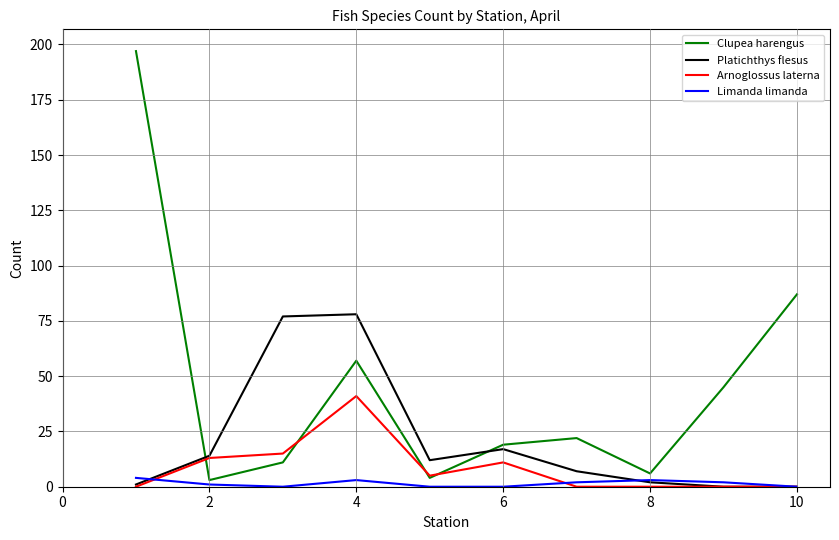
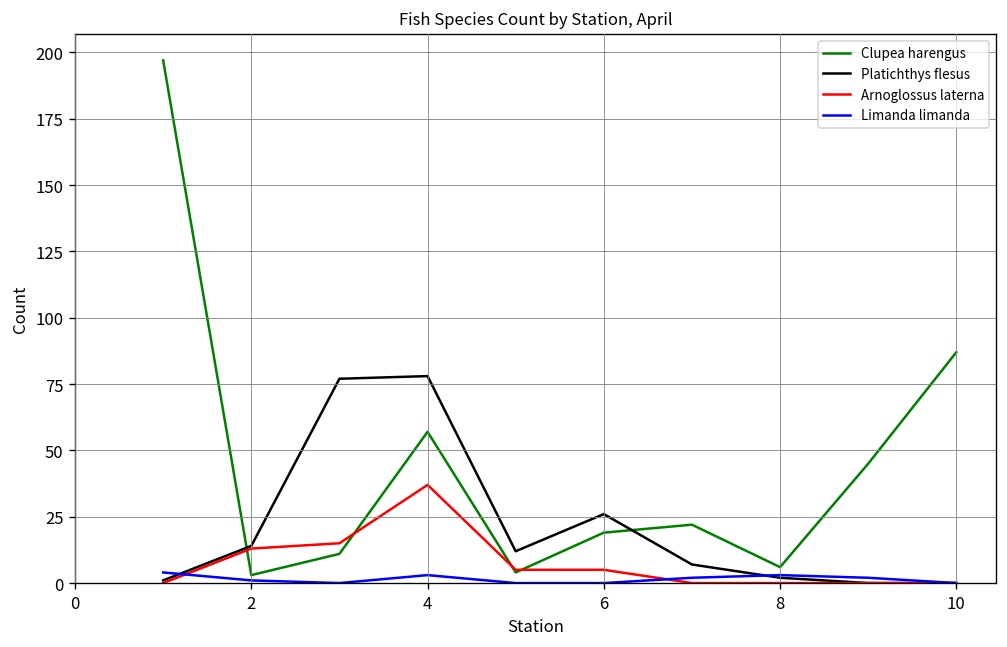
Arnoglossus laterna, 4: 41 -> 37
Platichthys flesus, 6: 17 -> 26
Arnoglossus laterna, 6: 11 -> 5
